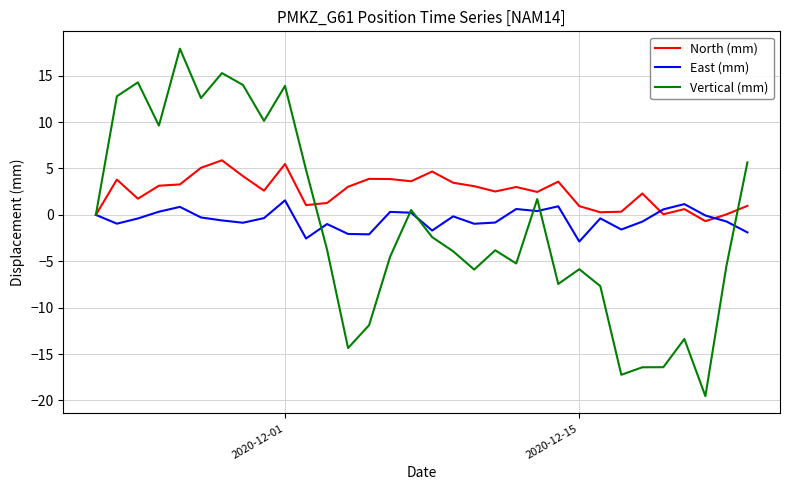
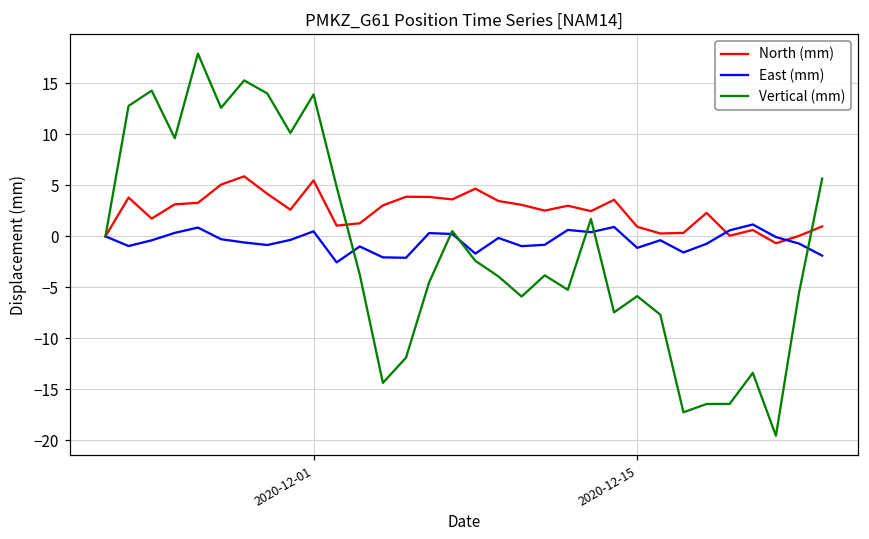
East (mm), 2020-12-01: 2 -> 0
East (mm), 2020-12-15: -3 -> -1
